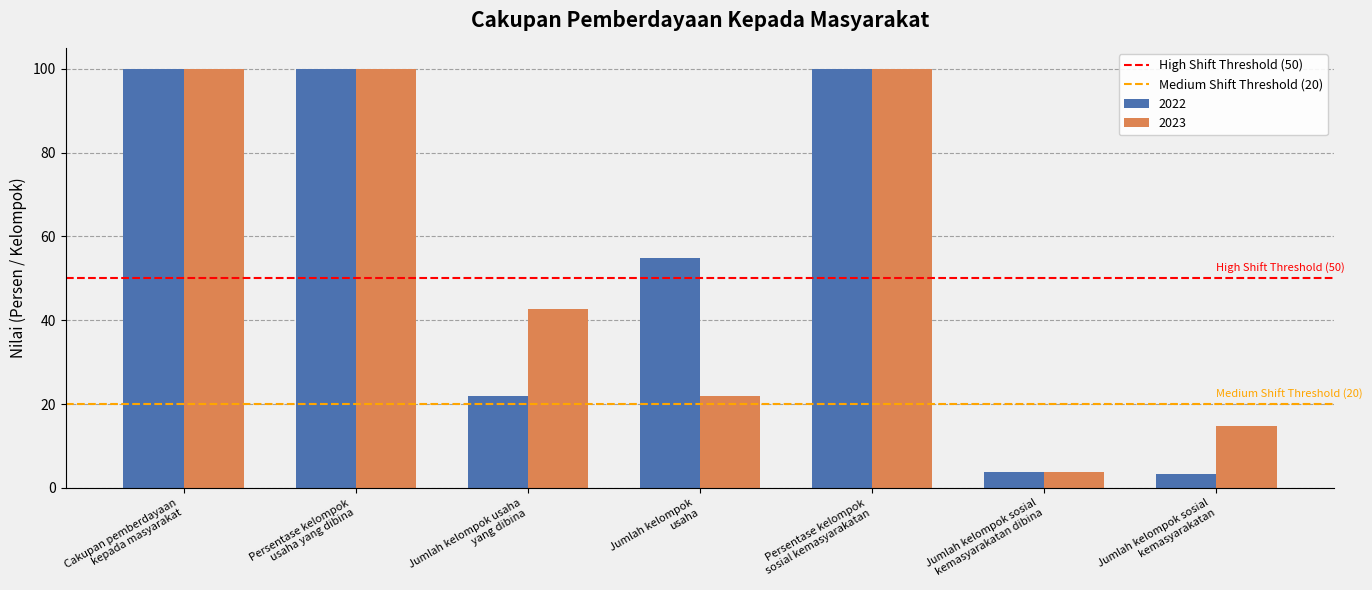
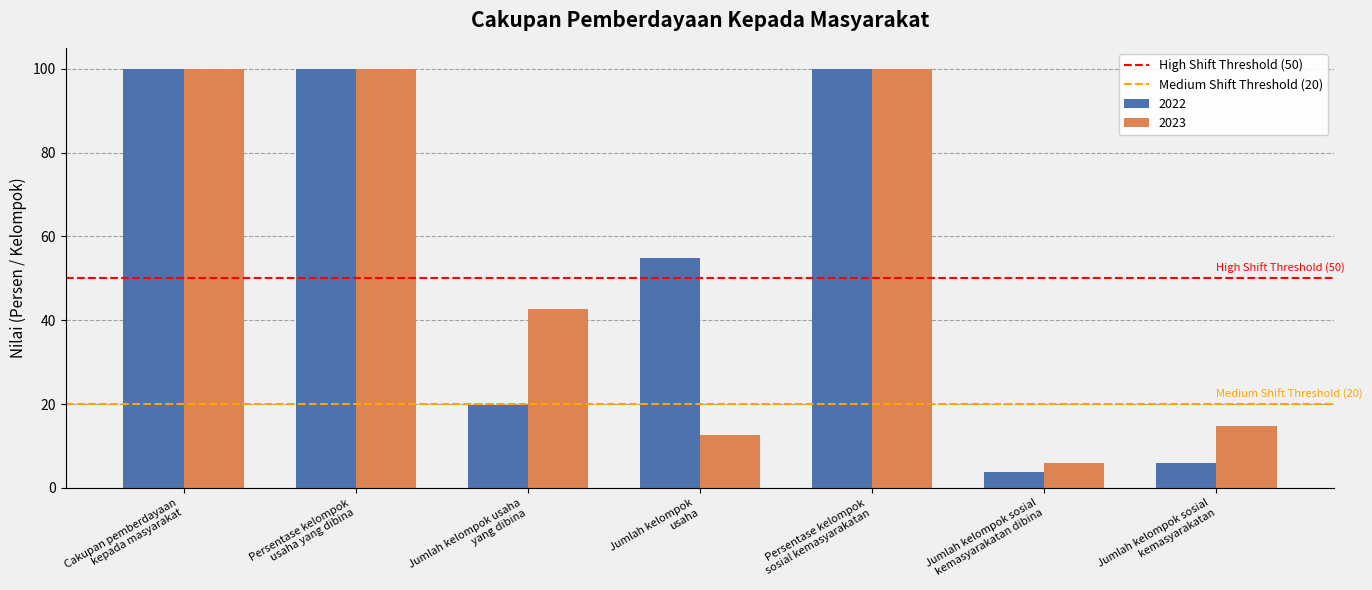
2022, Jumlah kelompok usaha yang dibina: 22 -> 20
2023, Jumlah kelompok usaha: 22 -> 13
2023, Jumlah kelompok sosial kemasyarakatan dibina: 4 -> 6
2022, Jumlah kelompok sosial kemasyarakatan: 3 -> 6
